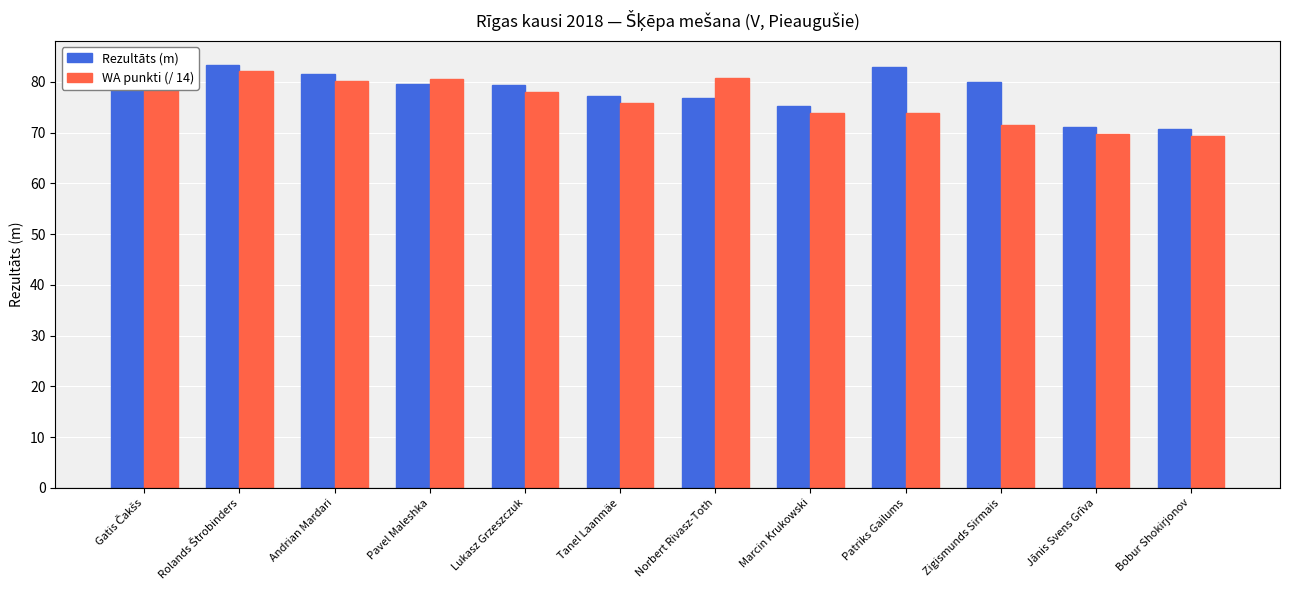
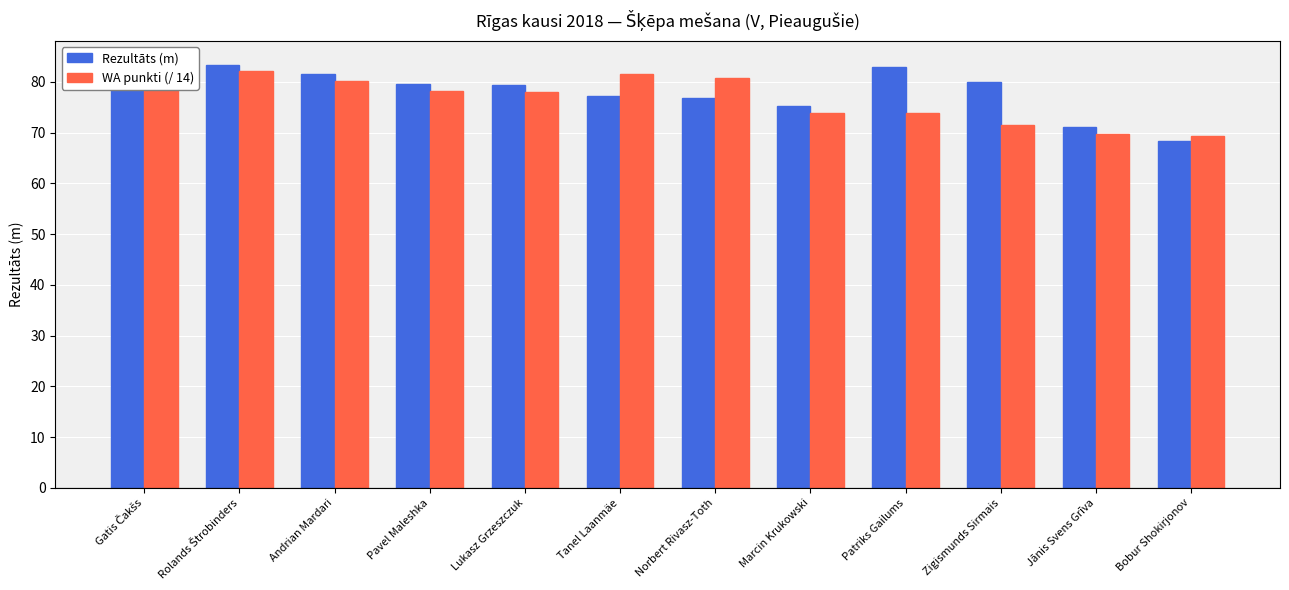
WA punkti (/ 14), Pavel Maleshka: 81 -> 78
WA punkti (/ 14), Tanel Laanmäe: 76 -> 82
Rezultāts (m), Bobur Shokirjonov: 71 -> 68
